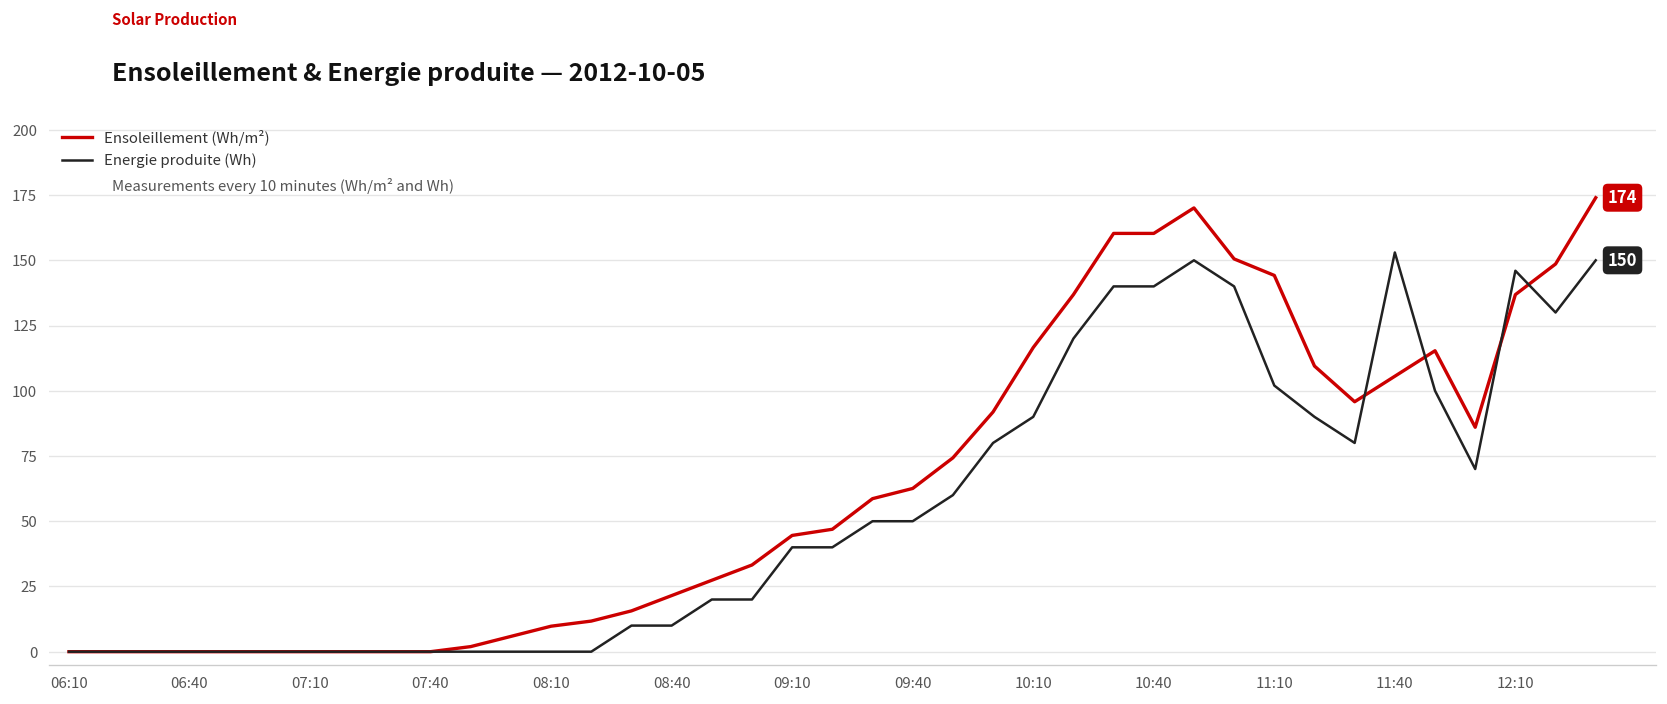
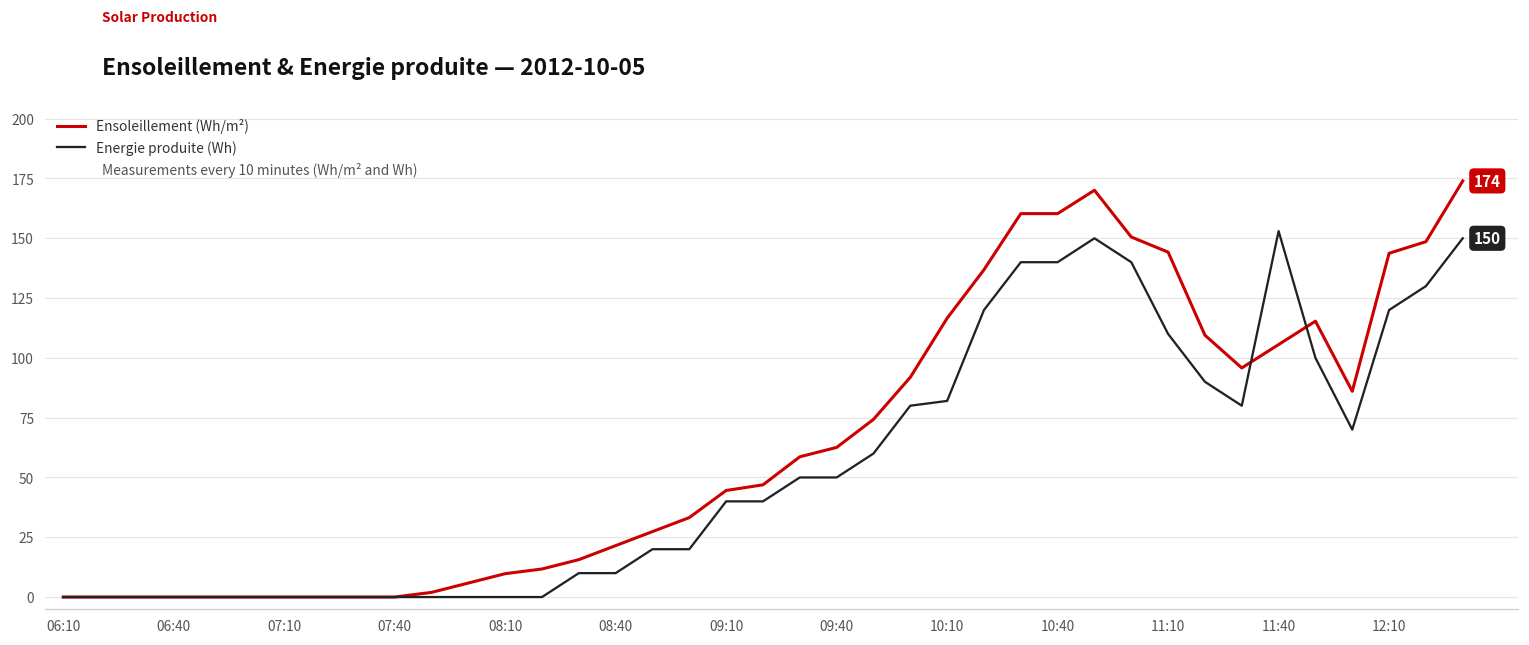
Energie produite (Wh), 10:10: 90 -> 82
Energie produite (Wh), 11:10: 102 -> 110
Ensoleillement (Wh/m²), 12:10: 137 -> 144
Energie produite (Wh), 12:10: 146 -> 120
